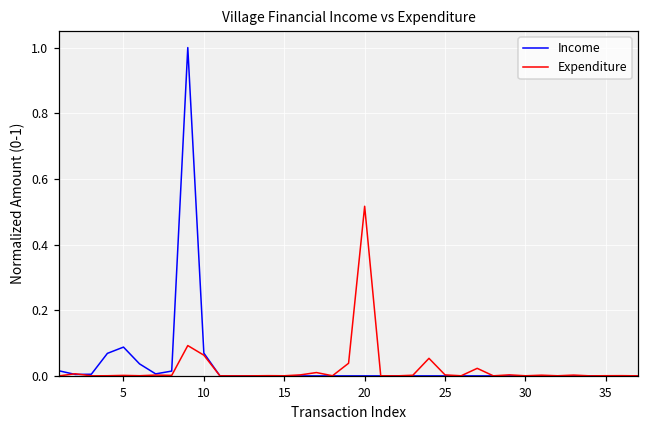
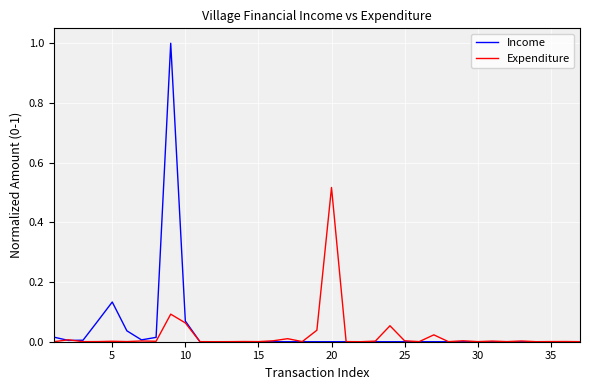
Income, 5: 0.09 -> 0.13
